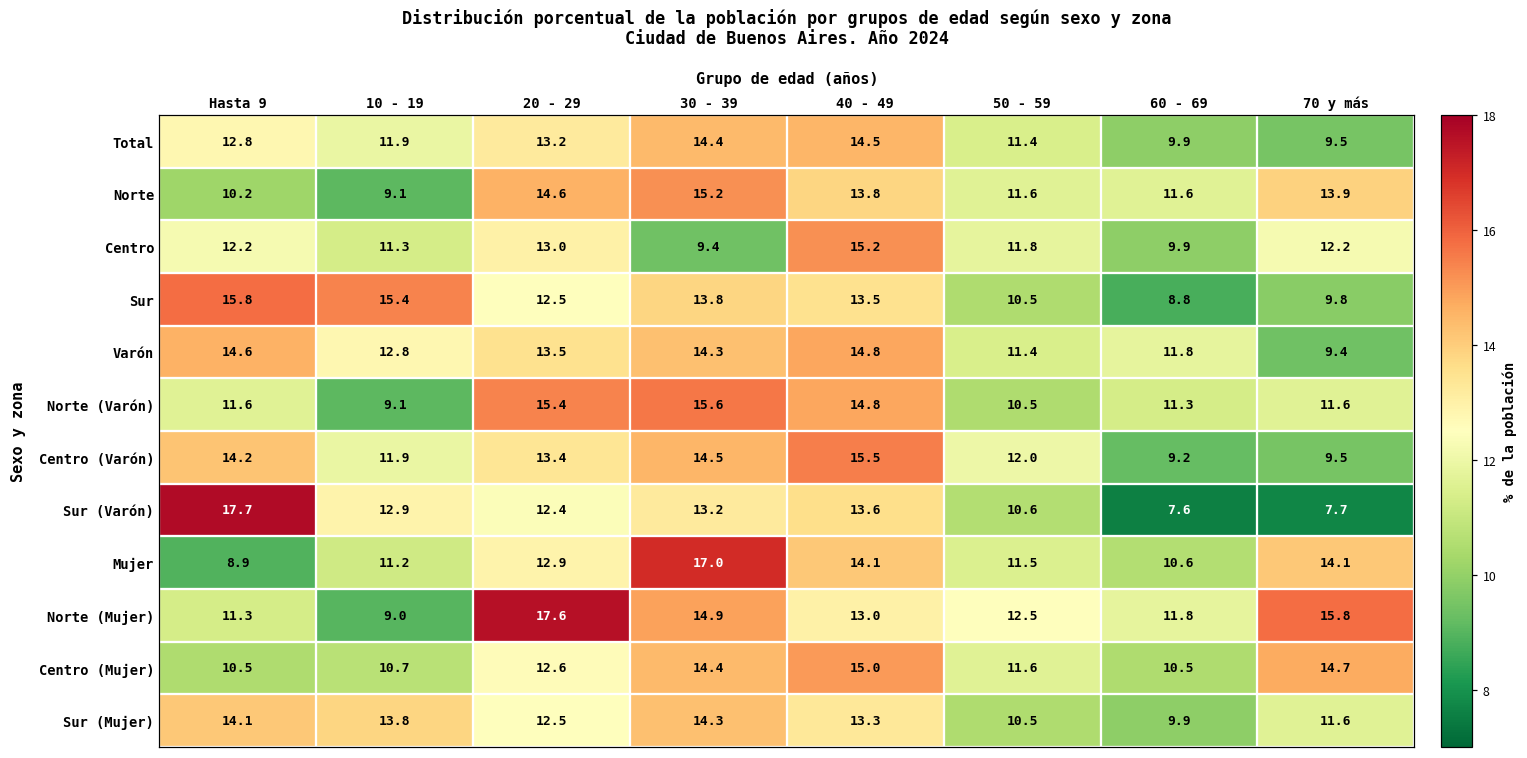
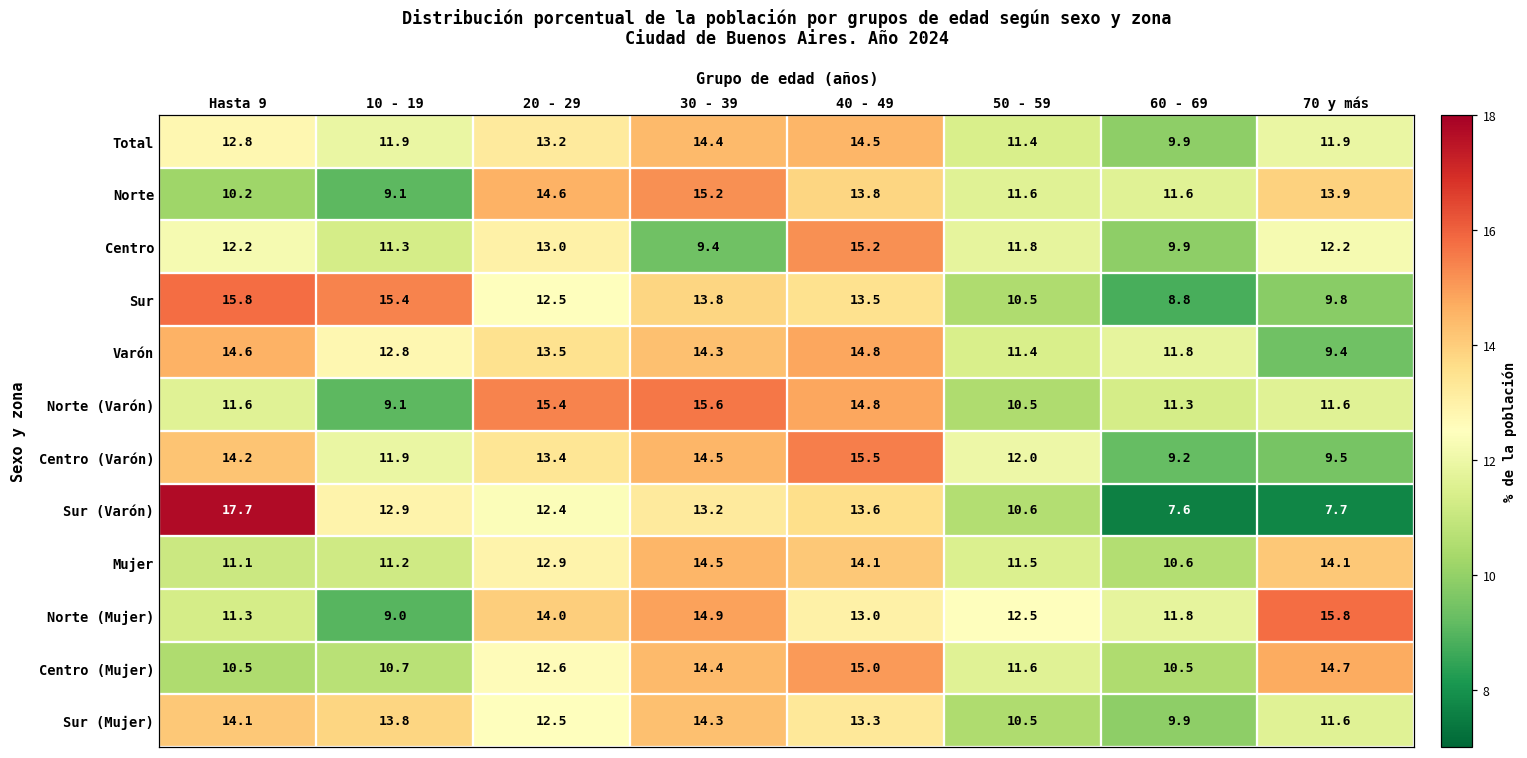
Total, 70 y más: 9.5 -> 11.9
Mujer, Hasta 9: 8.9 -> 11.1
Mujer, 30 - 39: 17.0 -> 14.5
Norte (Mujer), 20 - 29: 17.6 -> 14.0
